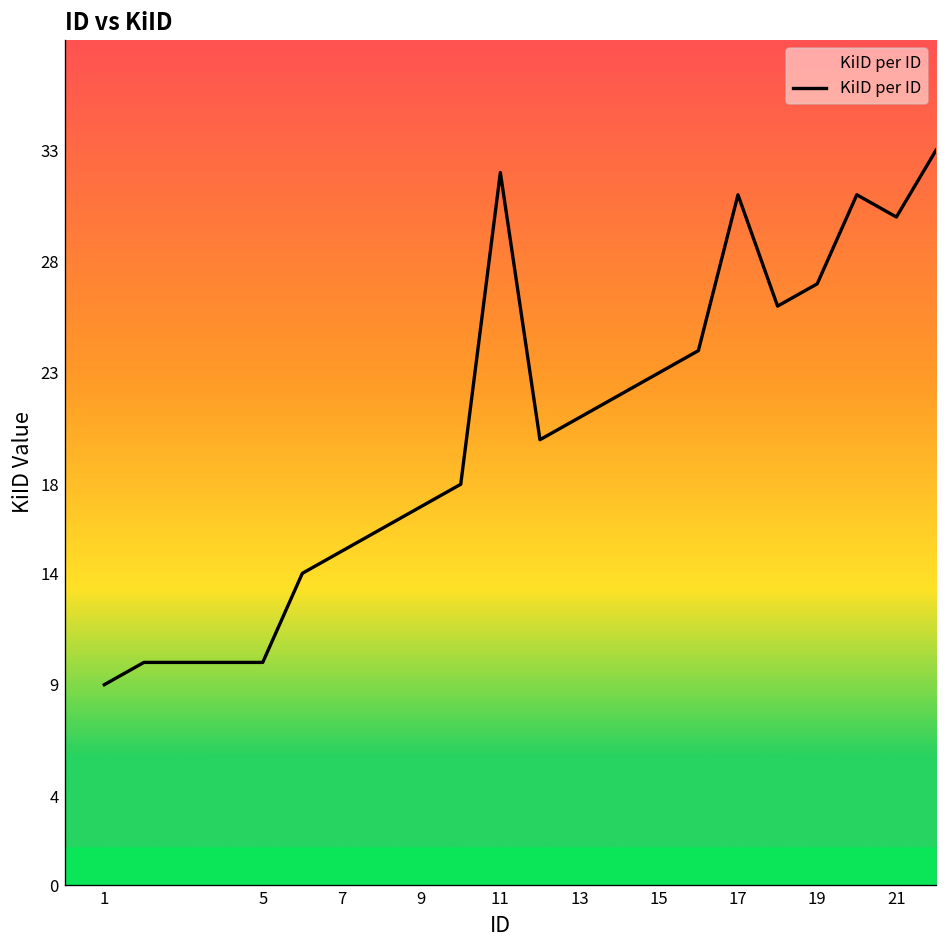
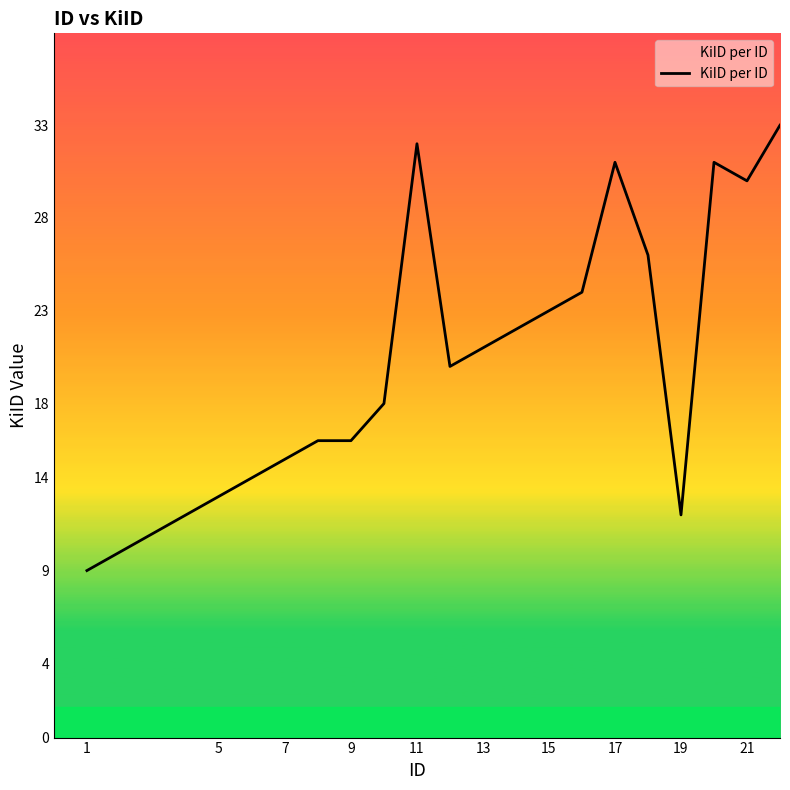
5: 10 -> 13
9: 17 -> 16
19: 27 -> 12
